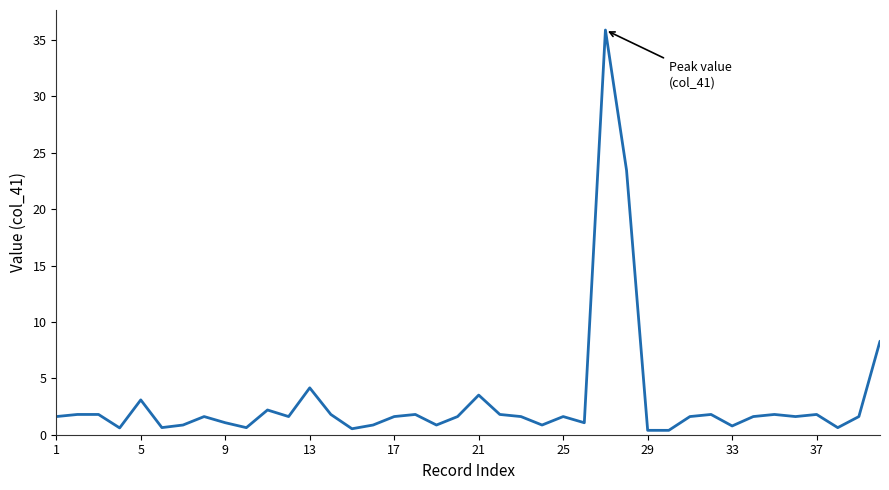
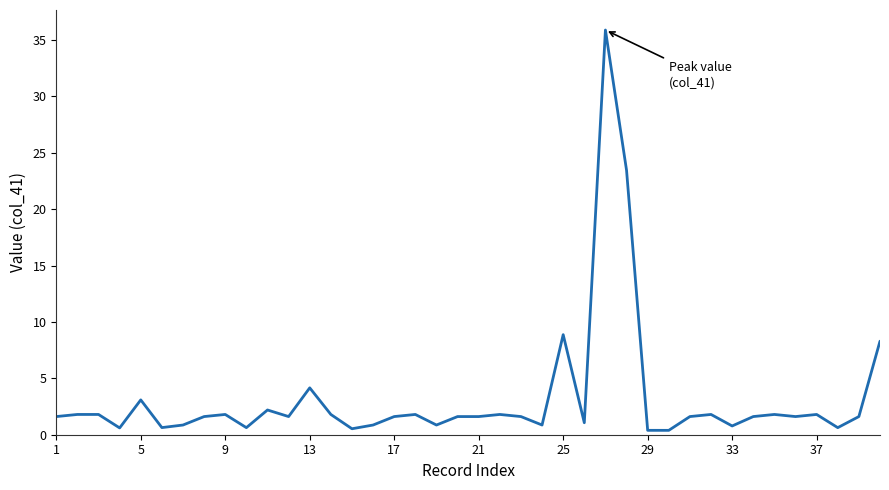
9: 1.1 -> 1.8
21: 3.5 -> 1.6
25: 1.6 -> 8.9
